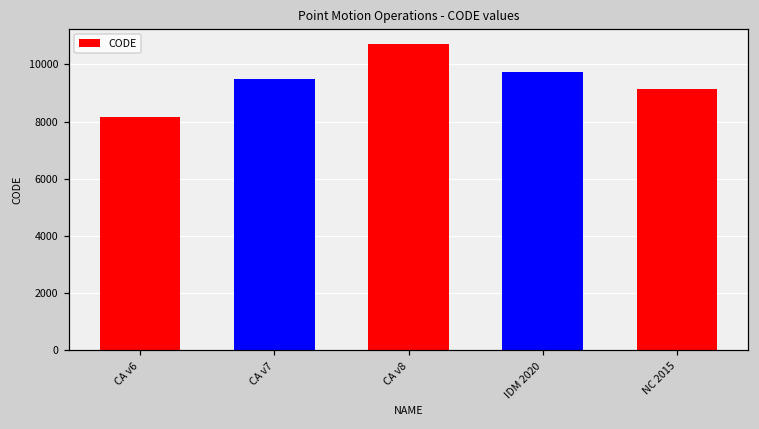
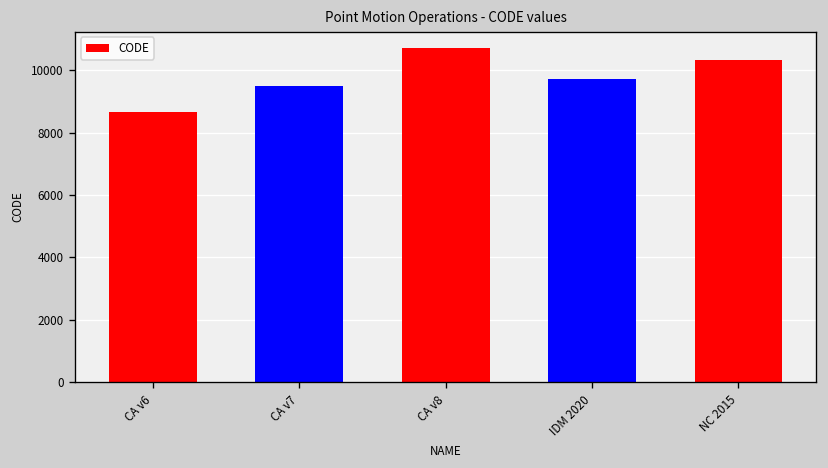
CA v6: 8200 -> 8700
NC 2015: 9200 -> 10300
